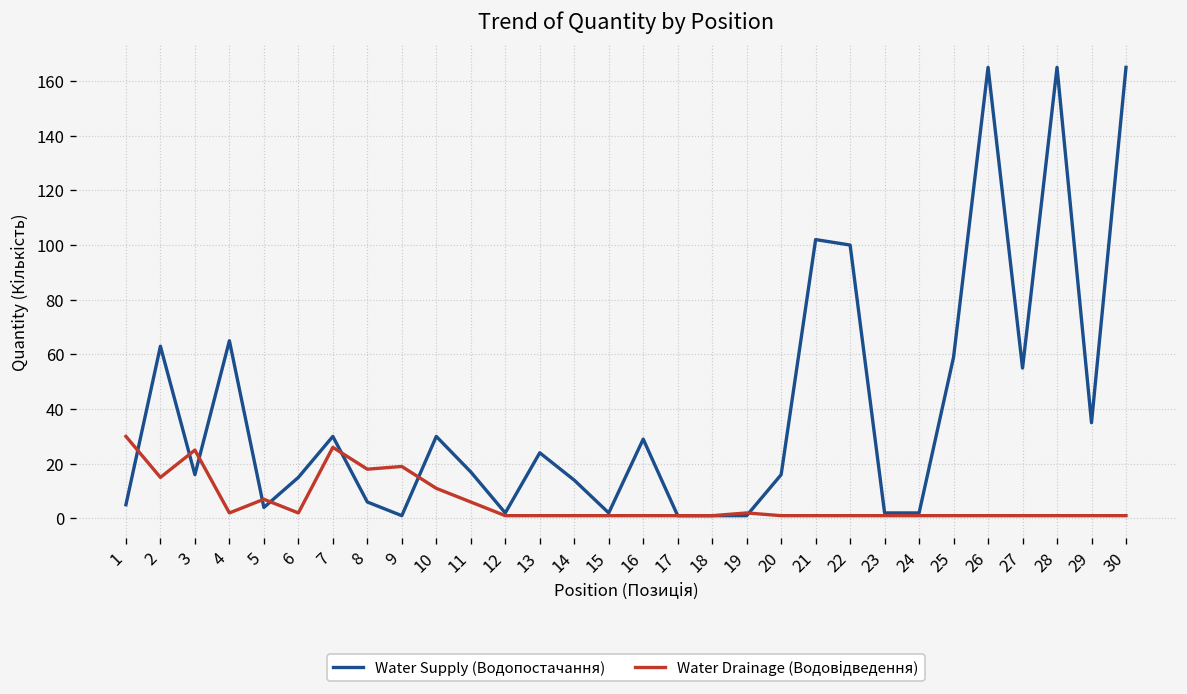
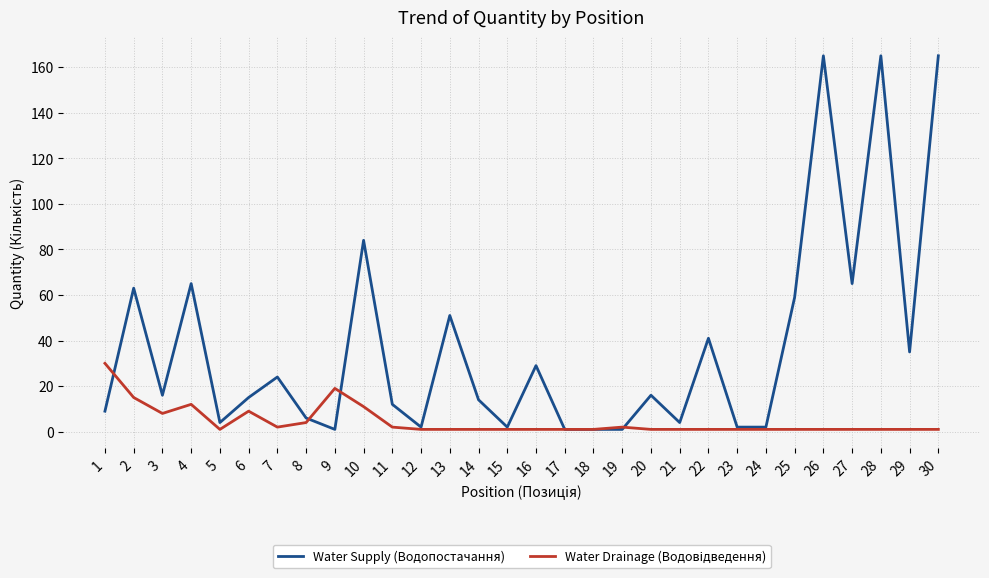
Water Supply (Водопостачання), 1: 5 -> 9
Water Drainage (Водовідведення), 3: 25 -> 8
Water Drainage (Водовідведення), 4: 2 -> 12
Water Drainage (Водовідведення), 5: 7 -> 1
Water Drainage (Водовідведення), 6: 2 -> 9
Water Supply (Водопостачання), 7: 30 -> 24
Water Drainage (Водовідведення), 7: 26 -> 2
Water Drainage (Водовідведення), 8: 18 -> 4
Water Supply (Водопостачання), 10: 30 -> 84
Water Supply (Водопостачання), 11: 17 -> 12
Water Drainage (Водовідведення), 11: 6 -> 2
Water Supply (Водопостачання), 13: 24 -> 51
Water Supply (Водопостачання), 21: 102 -> 4
Water Supply (Водопостачання), 22: 100 -> 41
Water Supply (Водопостачання), 27: 55 -> 65
